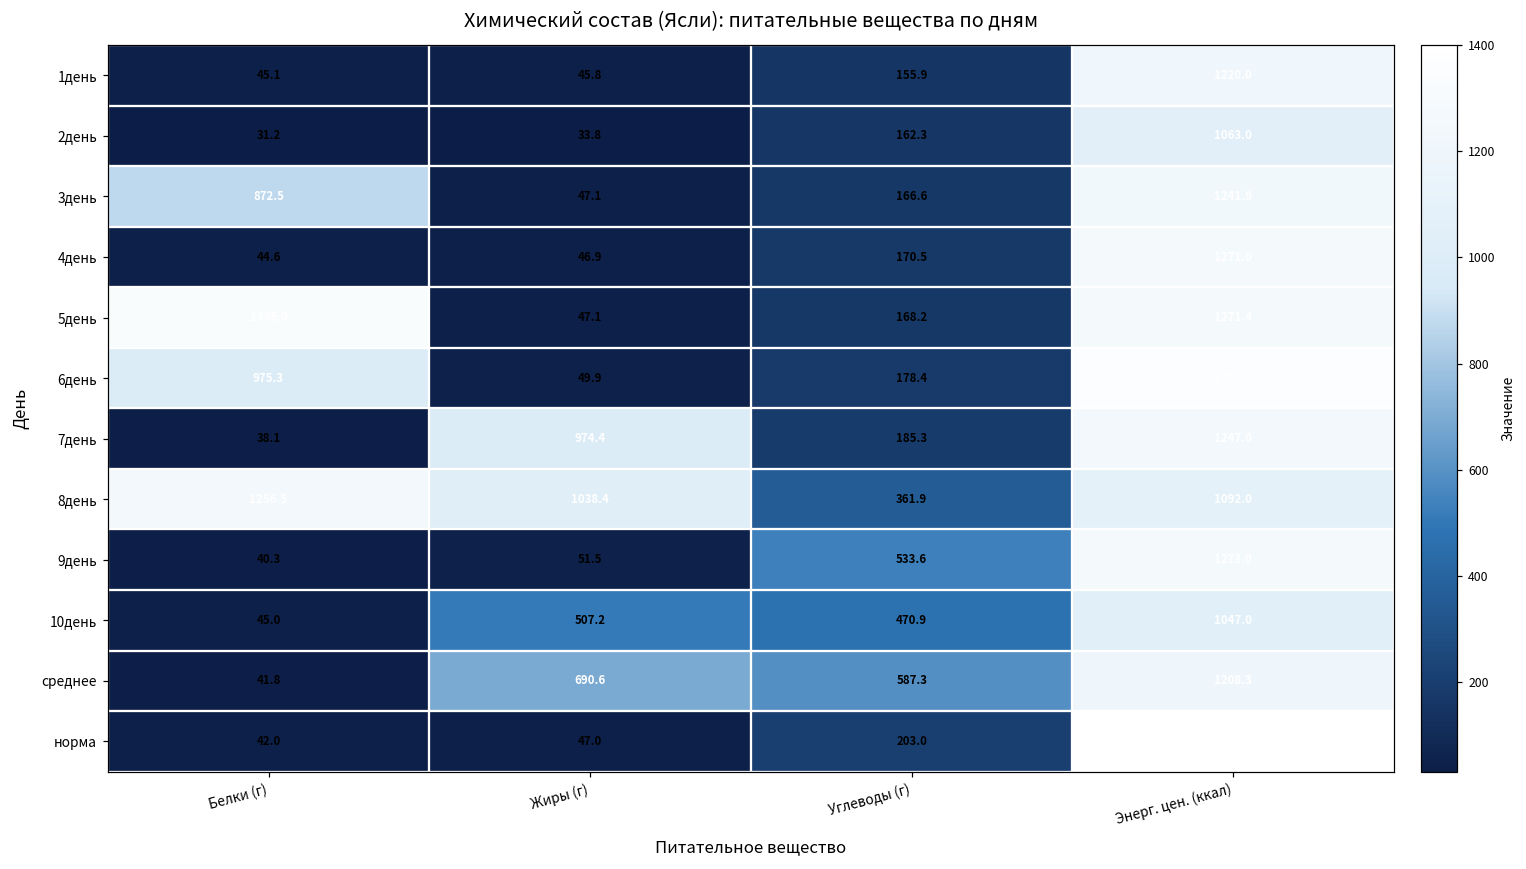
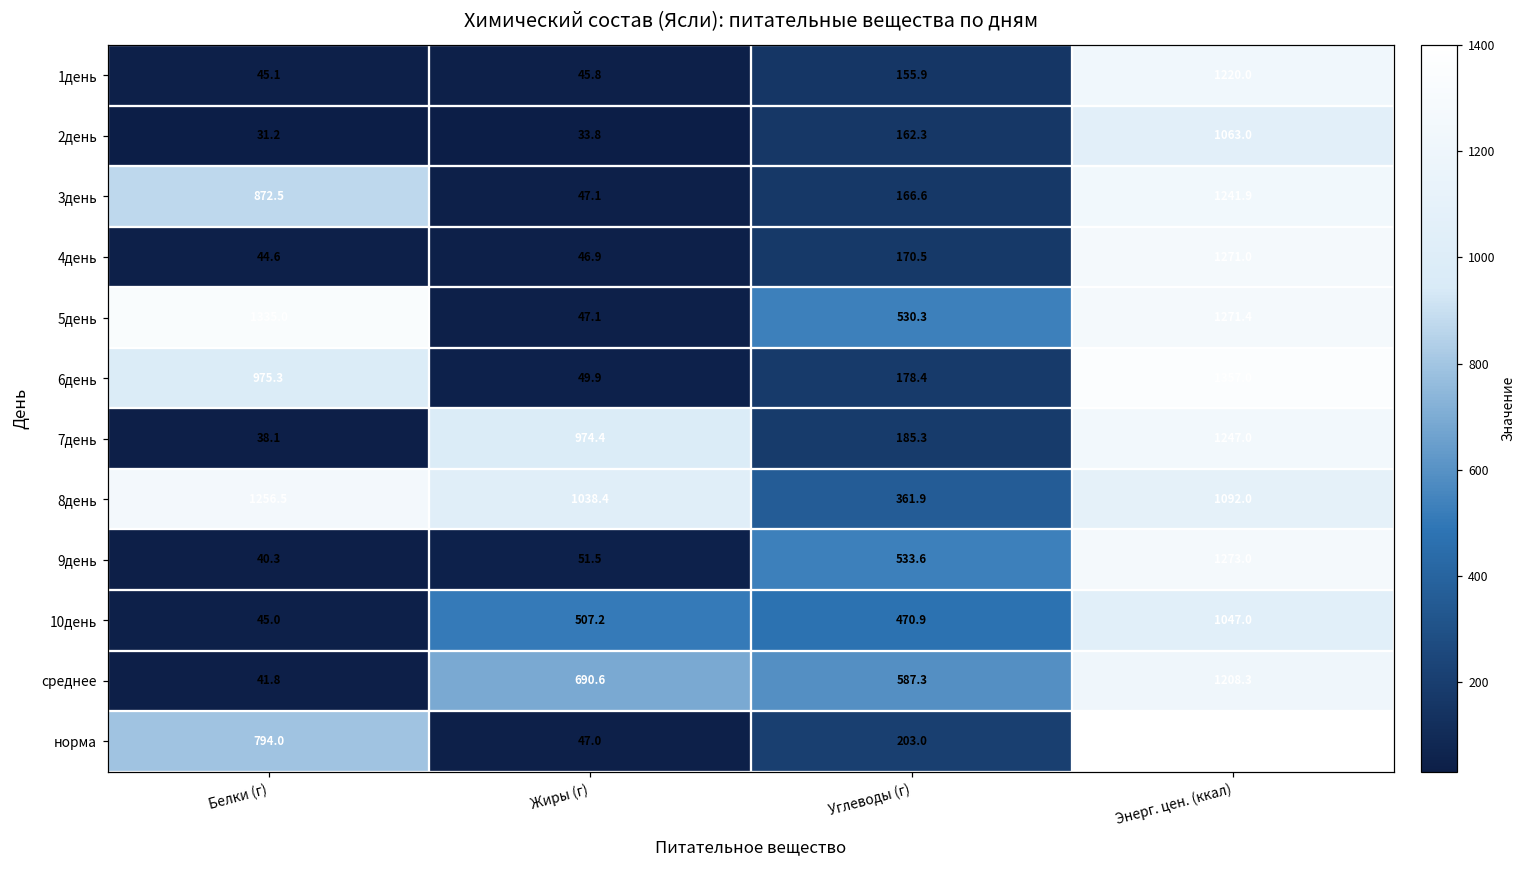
5день, Углеводы (г): 168.2 -> 530.3
норма, Белки (г): 42.0 -> 794.0
